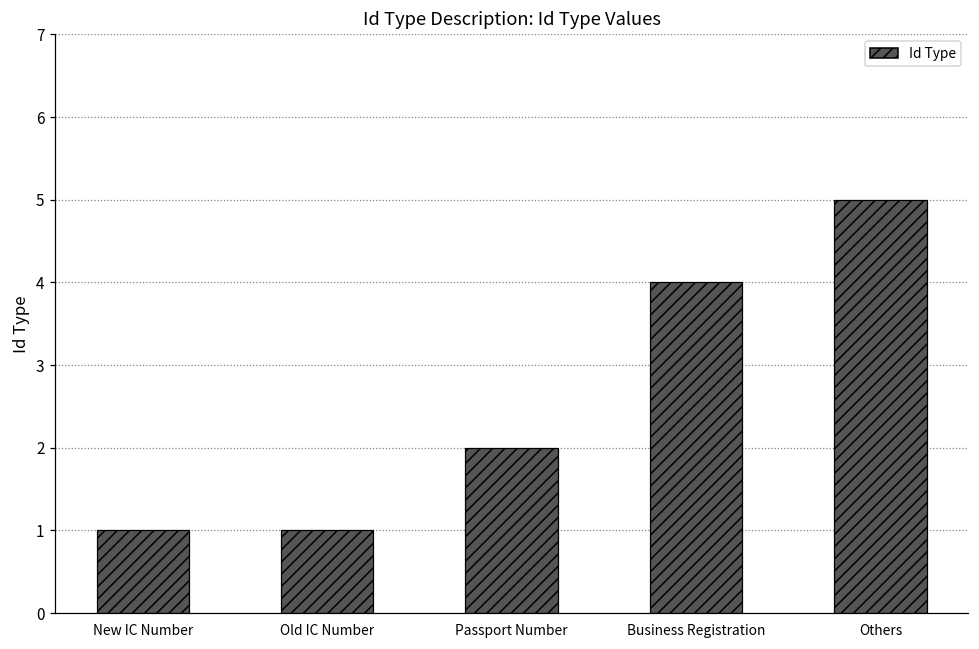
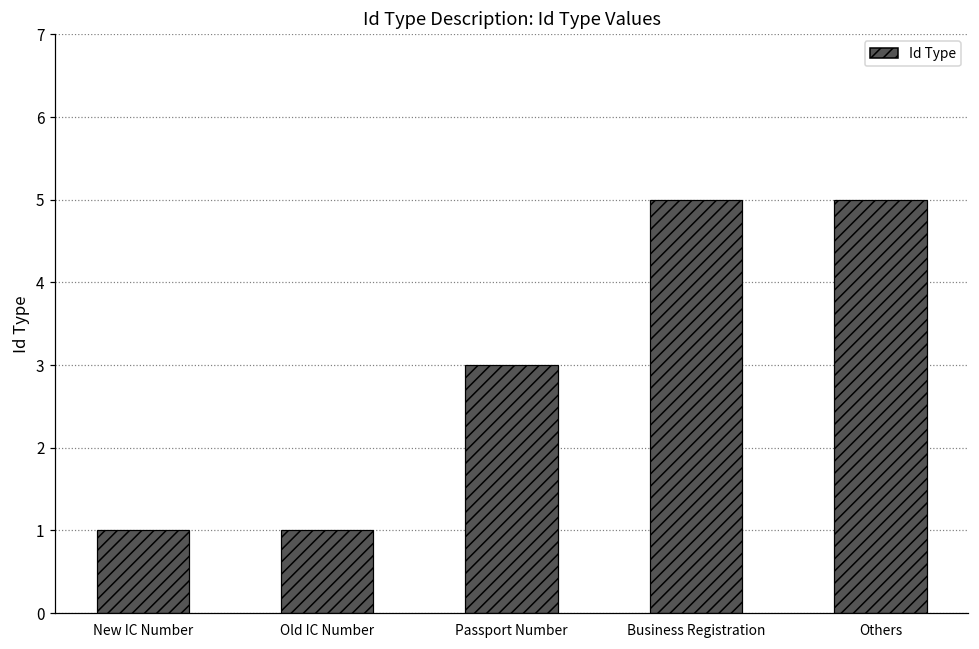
Passport Number: 2 -> 3
Business Registration: 4 -> 5
